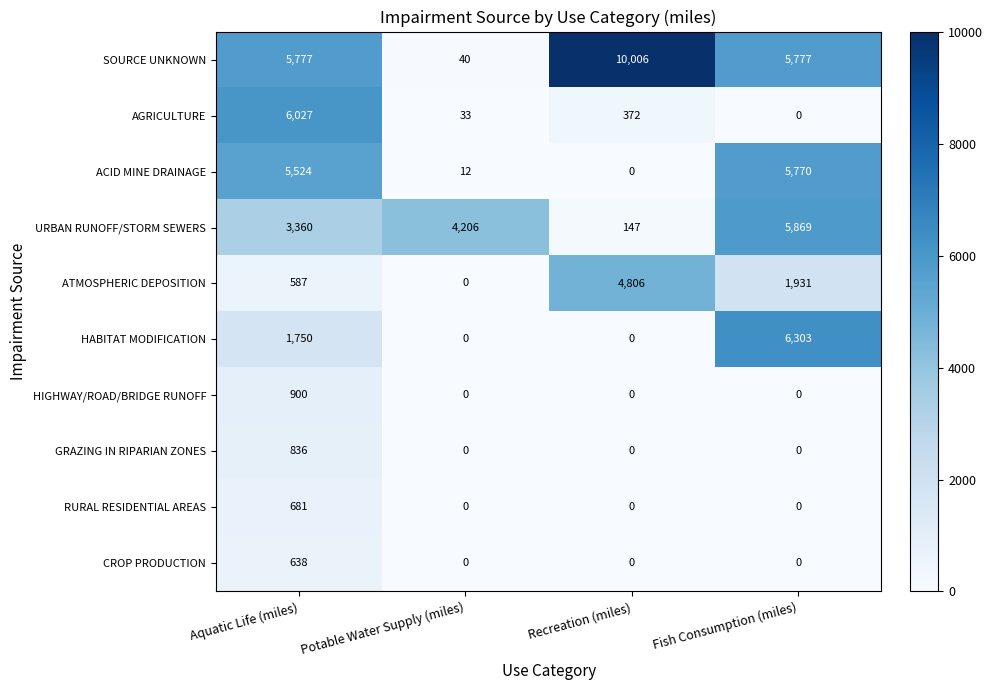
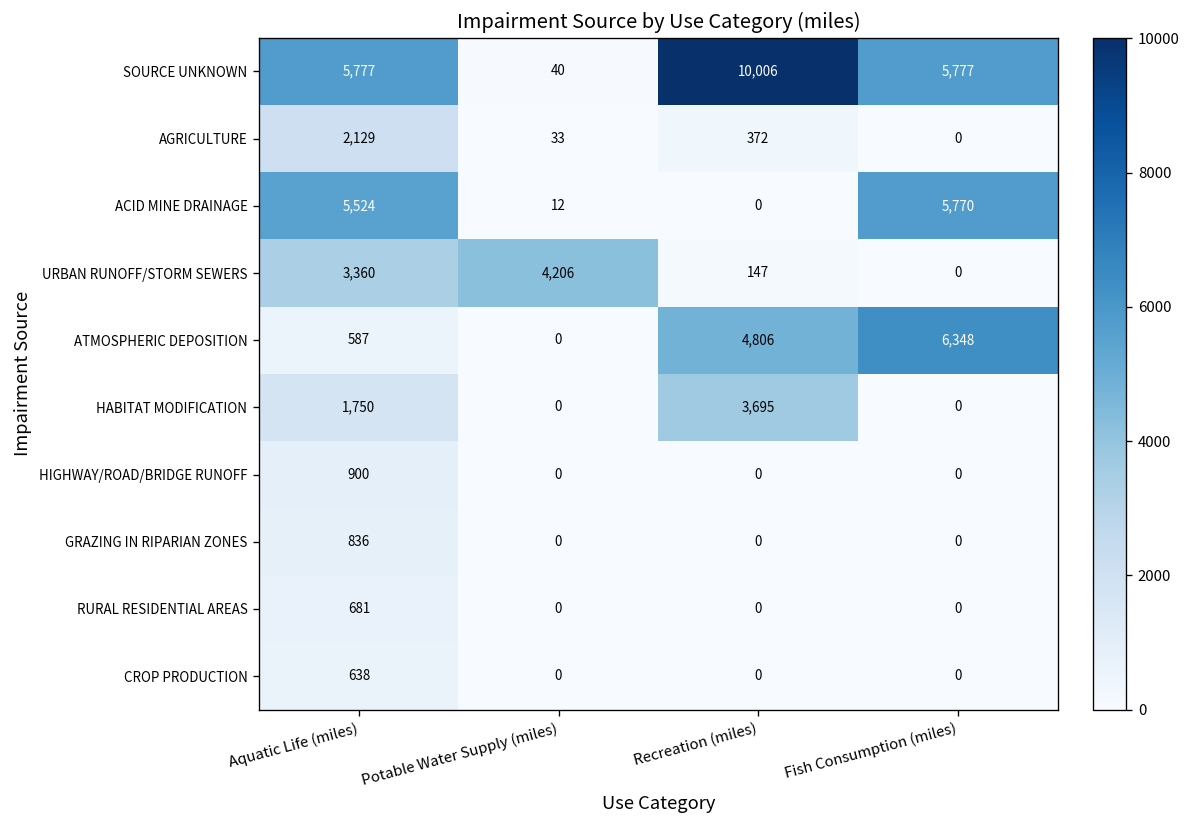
AGRICULTURE, Aquatic Life (miles): 6,027 -> 2,129
URBAN RUNOFF/STORM SEWERS, Fish Consumption (miles): 5,869 -> 0
ATMOSPHERIC DEPOSITION, Fish Consumption (miles): 1,931 -> 6,348
HABITAT MODIFICATION, Recreation (miles): 0 -> 3,695
HABITAT MODIFICATION, Fish Consumption (miles): 6,303 -> 0
